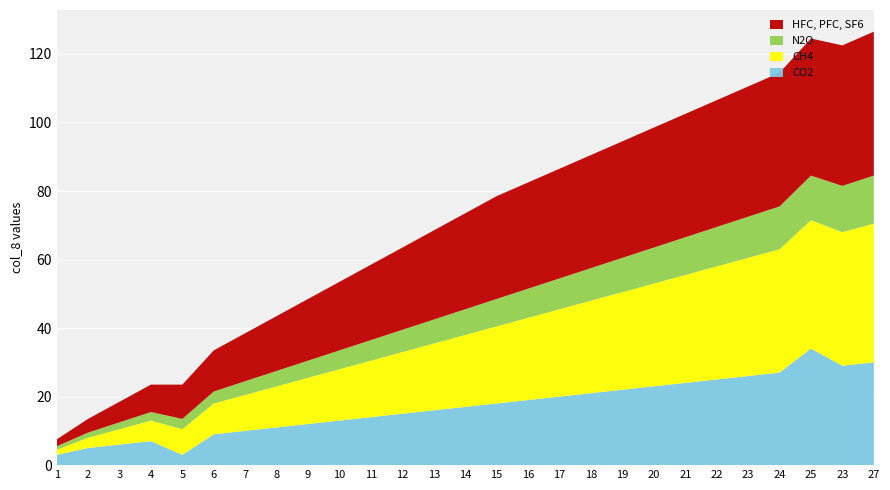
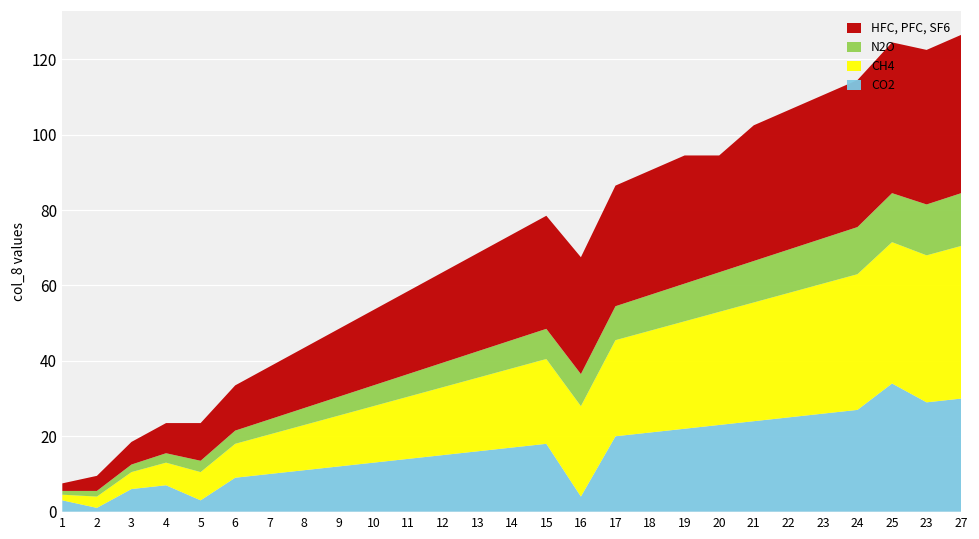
CO2, 2: 5 -> 1
CO2, 16: 19 -> 4
HFC, PFC, SF6, 20: 35 -> 31
